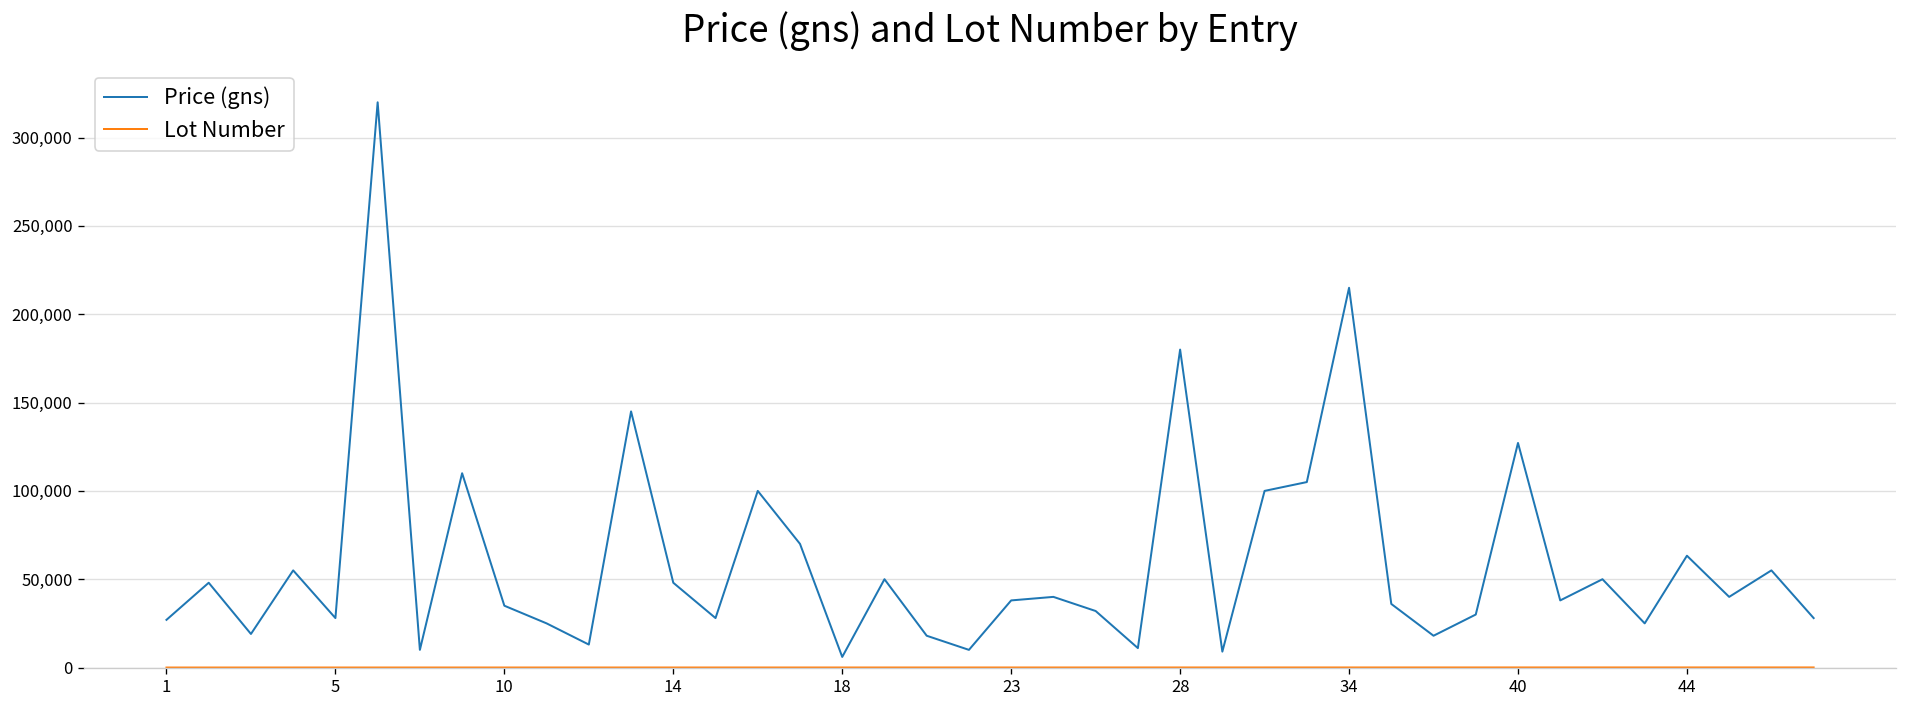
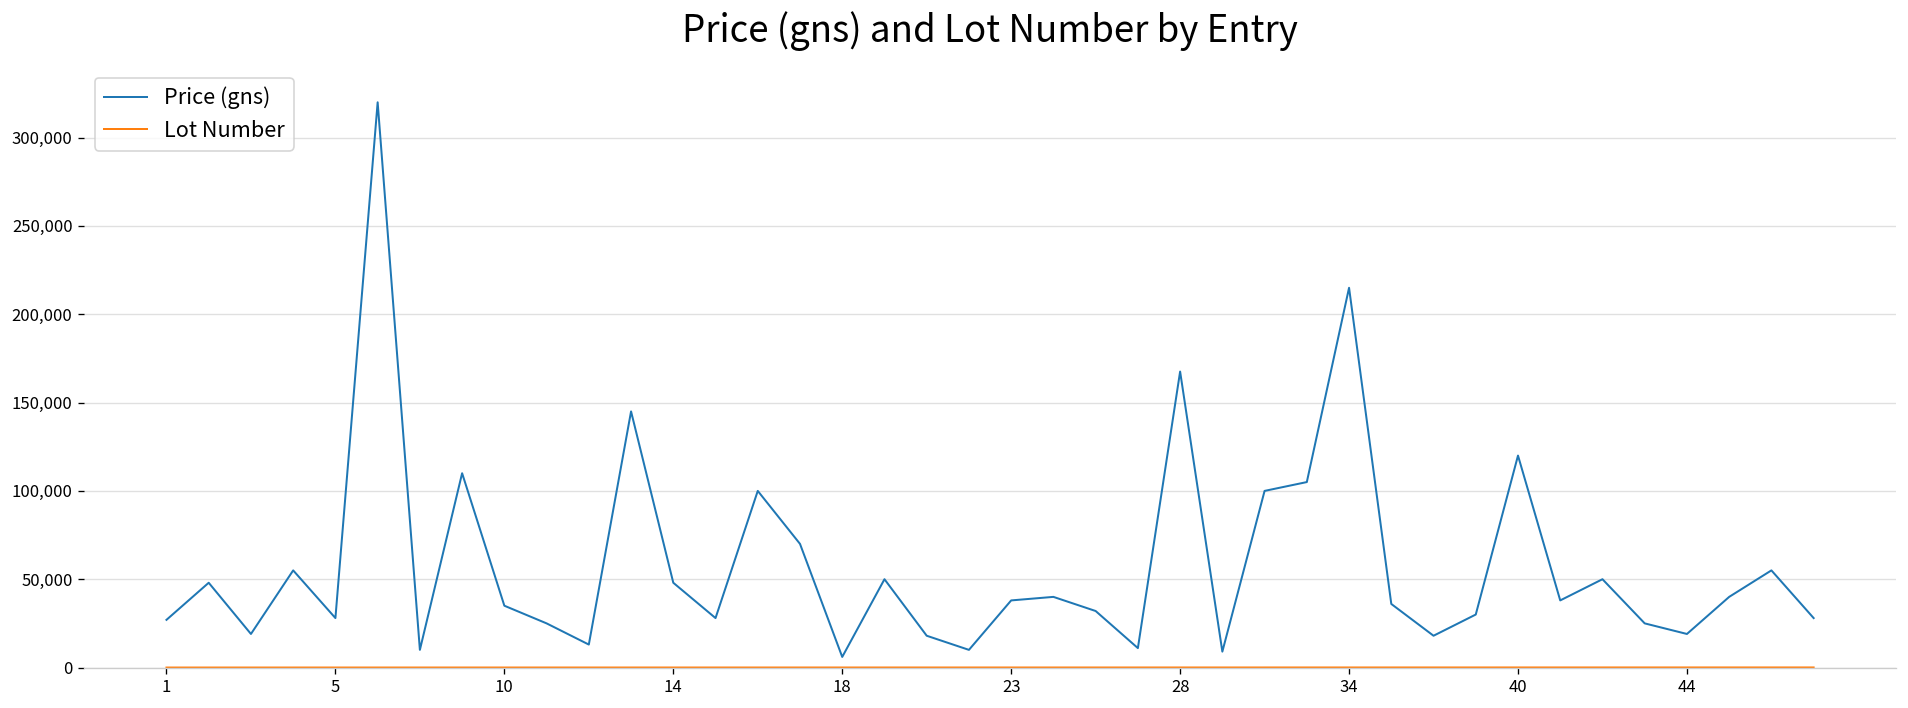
Price (gns), 28: 180,000 -> 168,000
Price (gns), 40: 127,000 -> 120,000
Price (gns), 44: 63,000 -> 19,000
